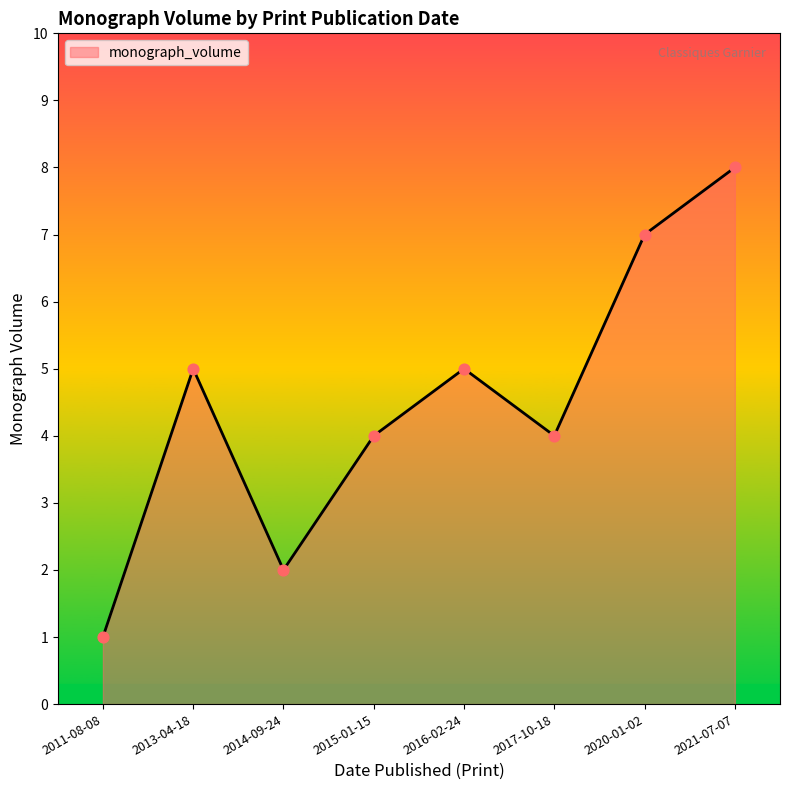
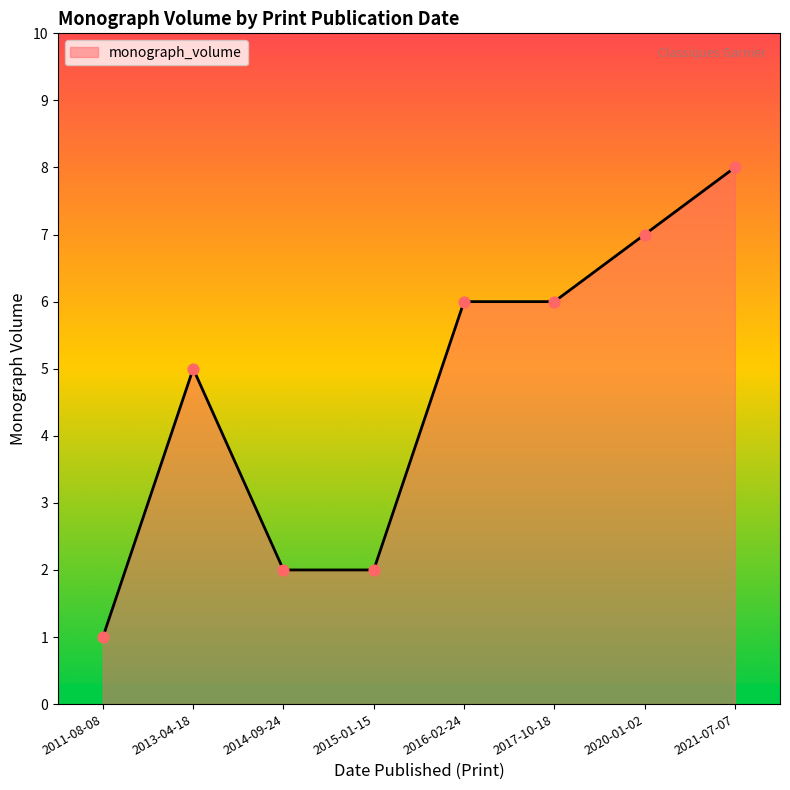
2015-01-15: 4 -> 2
2016-02-24: 5 -> 6
2017-10-18: 4 -> 6
